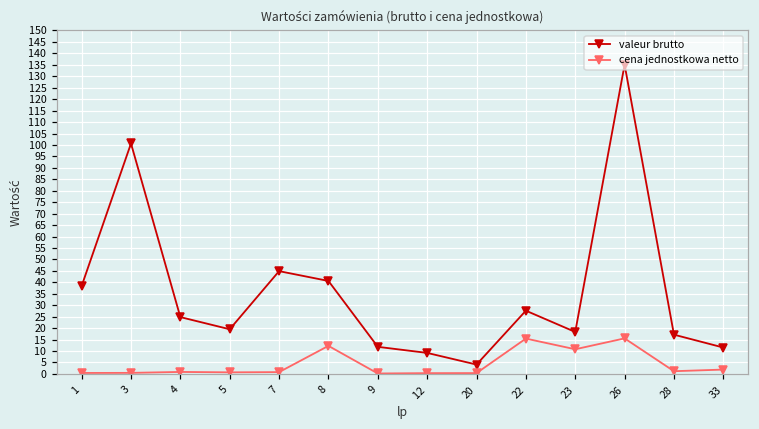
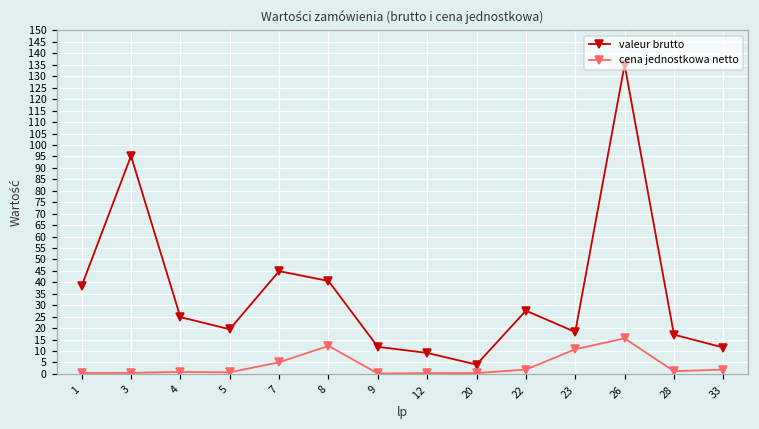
valeur brutto, 3: 101 -> 95
cena jednostkowa netto, 7: 1 -> 5
cena jednostkowa netto, 22: 15 -> 2
